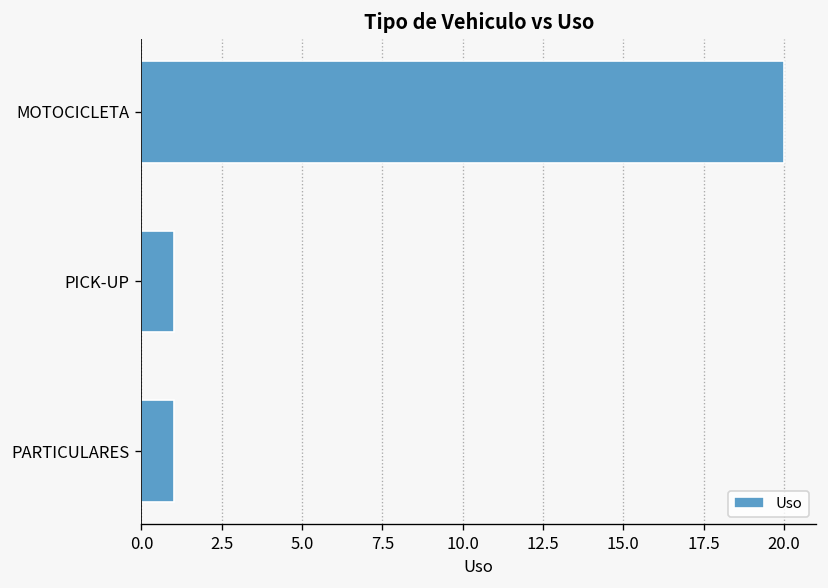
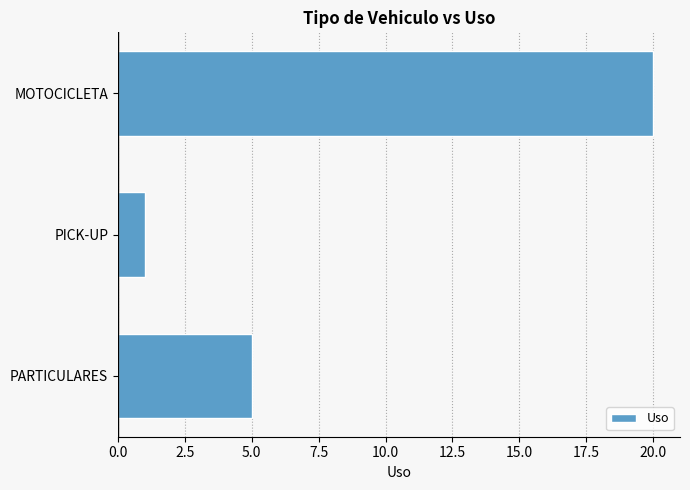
PARTICULARES: 1 -> 5
